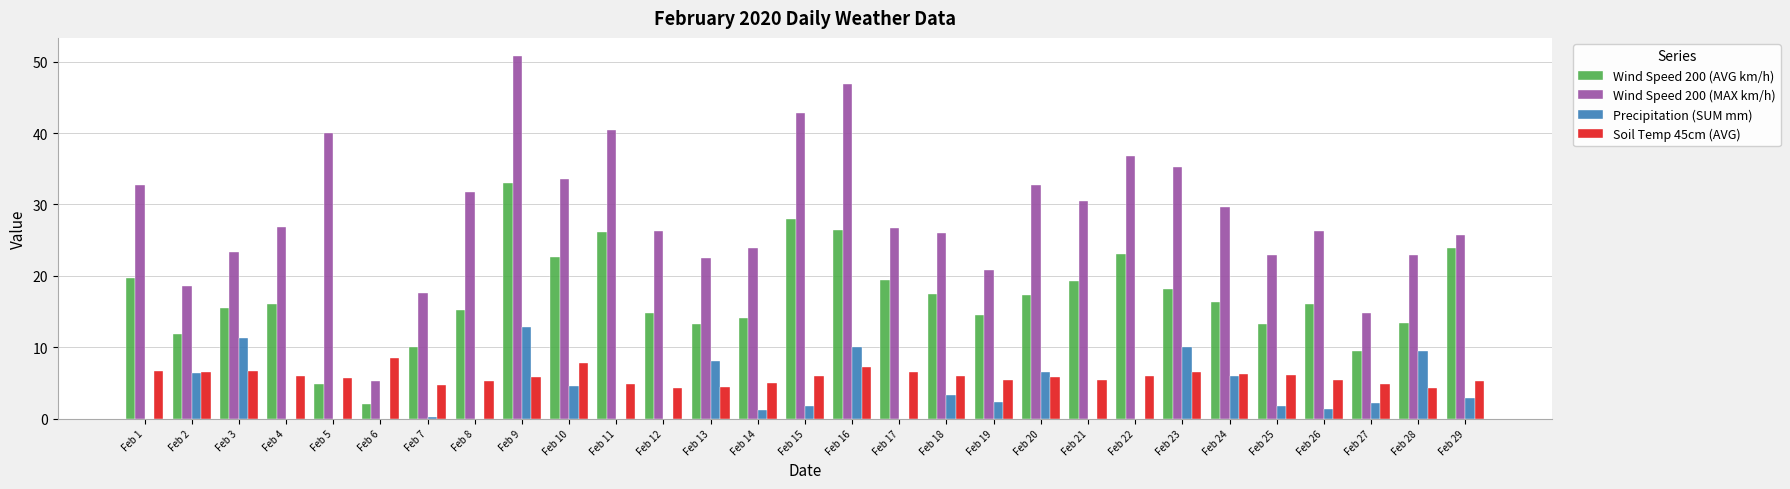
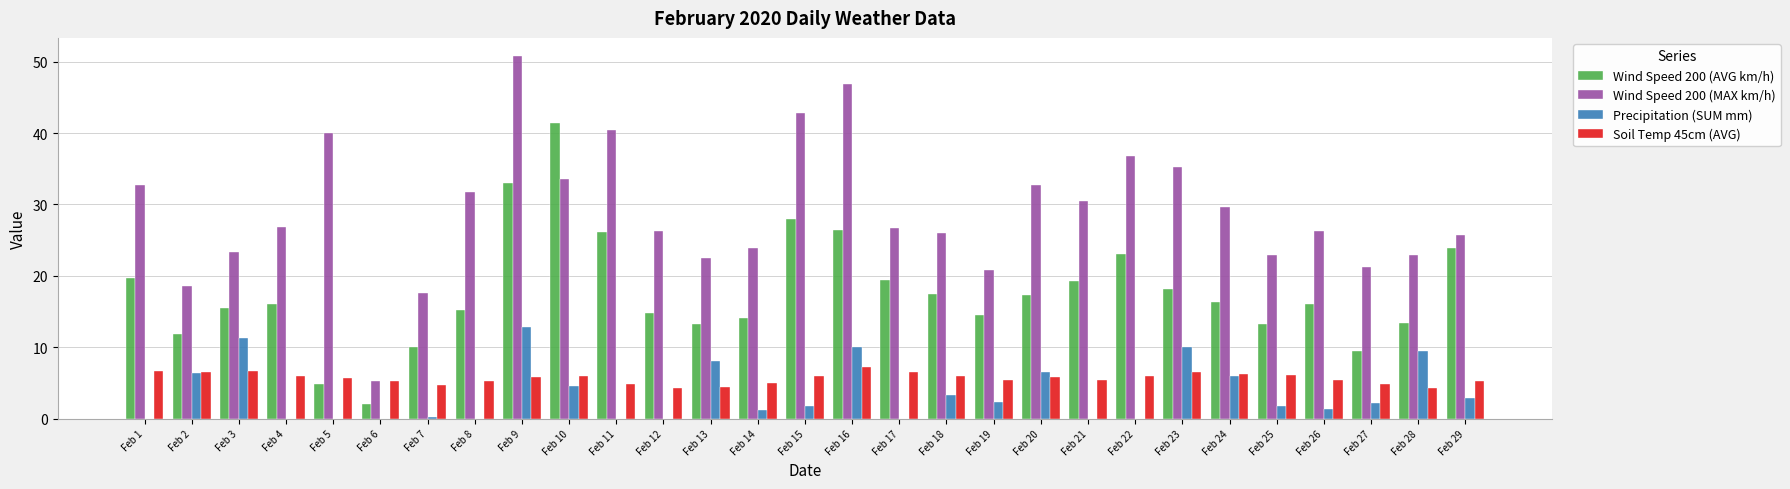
Soil Temp 45cm (AVG), Feb 6: 9 -> 5
Wind Speed 200 (AVG km/h), Feb 10: 23 -> 41
Soil Temp 45cm (AVG), Feb 10: 8 -> 6
Wind Speed 200 (MAX km/h), Feb 27: 15 -> 21
